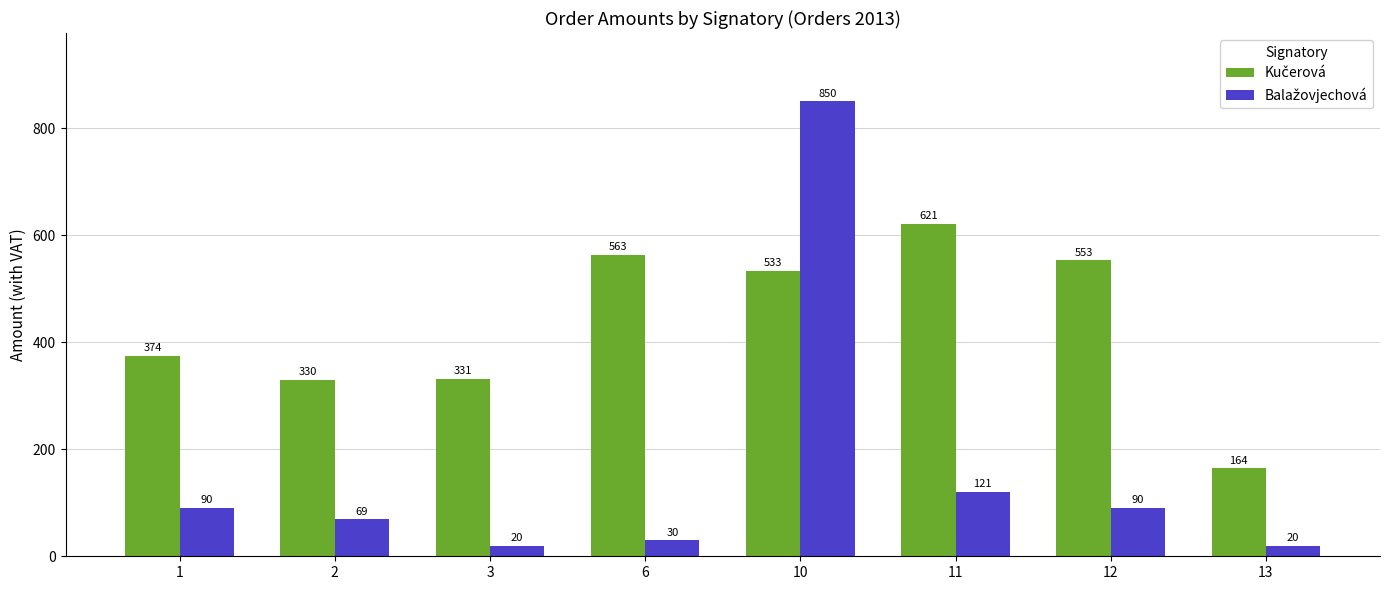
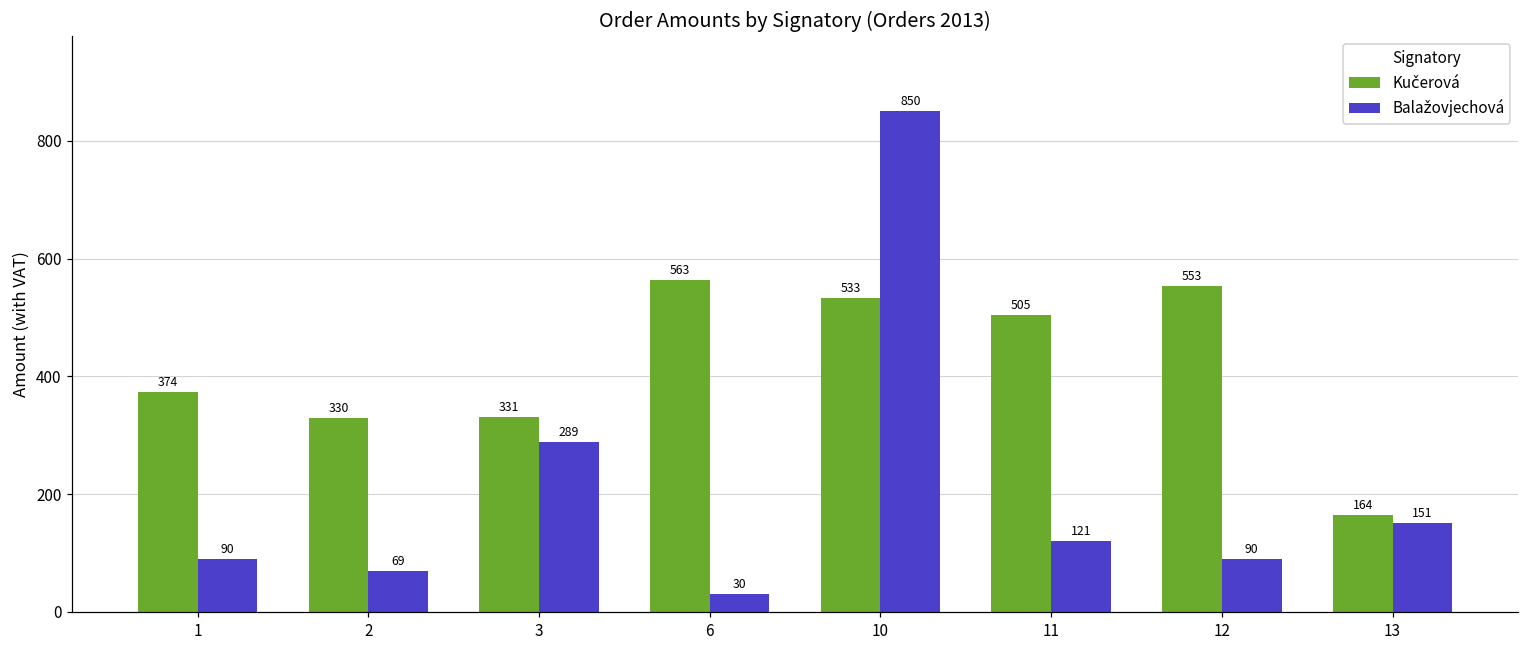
Balažovjechová, 3: 20 -> 289
Kučerová, 11: 621 -> 505
Balažovjechová, 13: 20 -> 151
